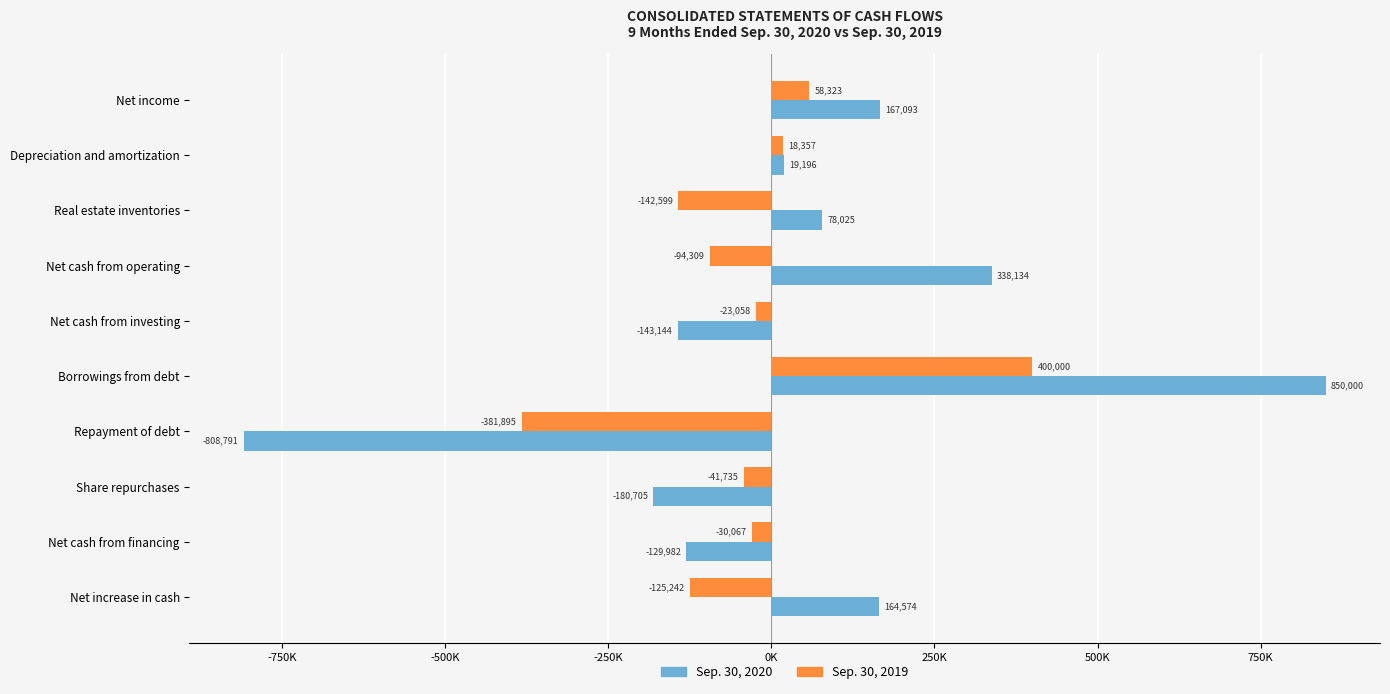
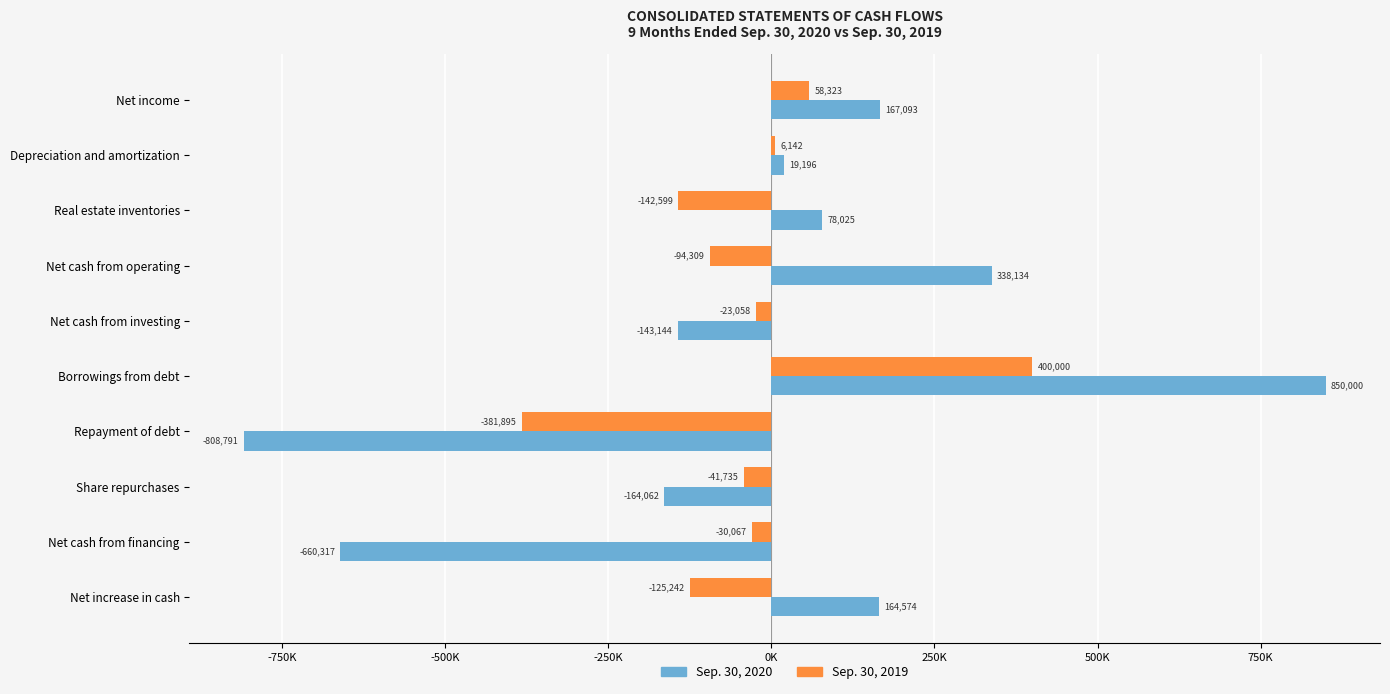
Sep. 30, 2019, Depreciation and amortization: 18,357 -> 6,142
Sep. 30, 2020, Share repurchases: -180,705 -> -164,062
Sep. 30, 2020, Net cash from financing: -129,982 -> -660,317
